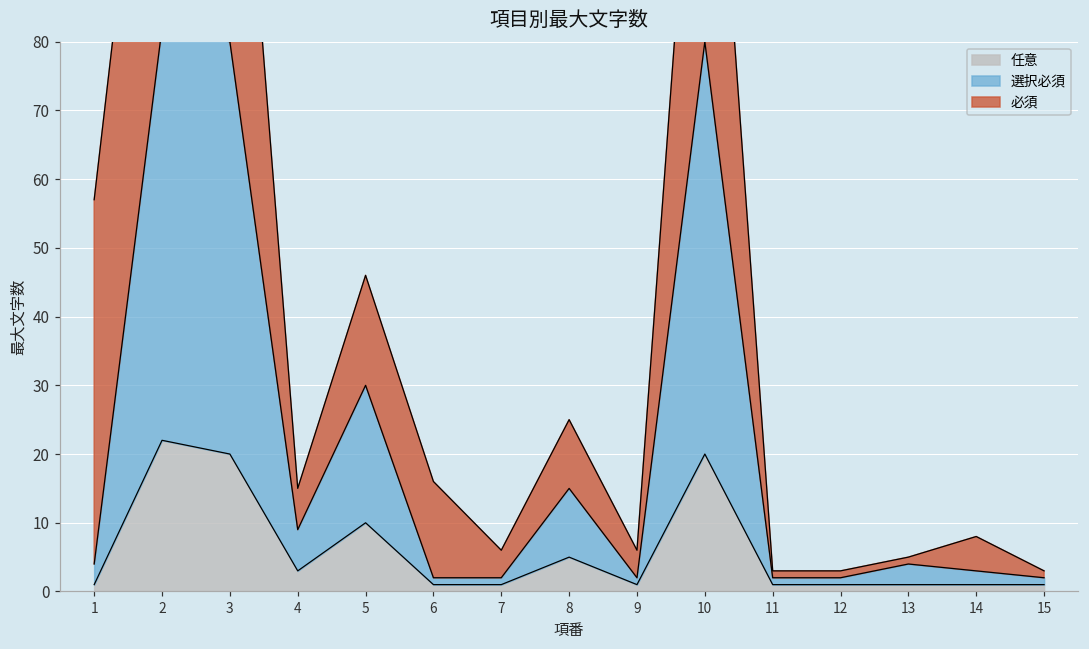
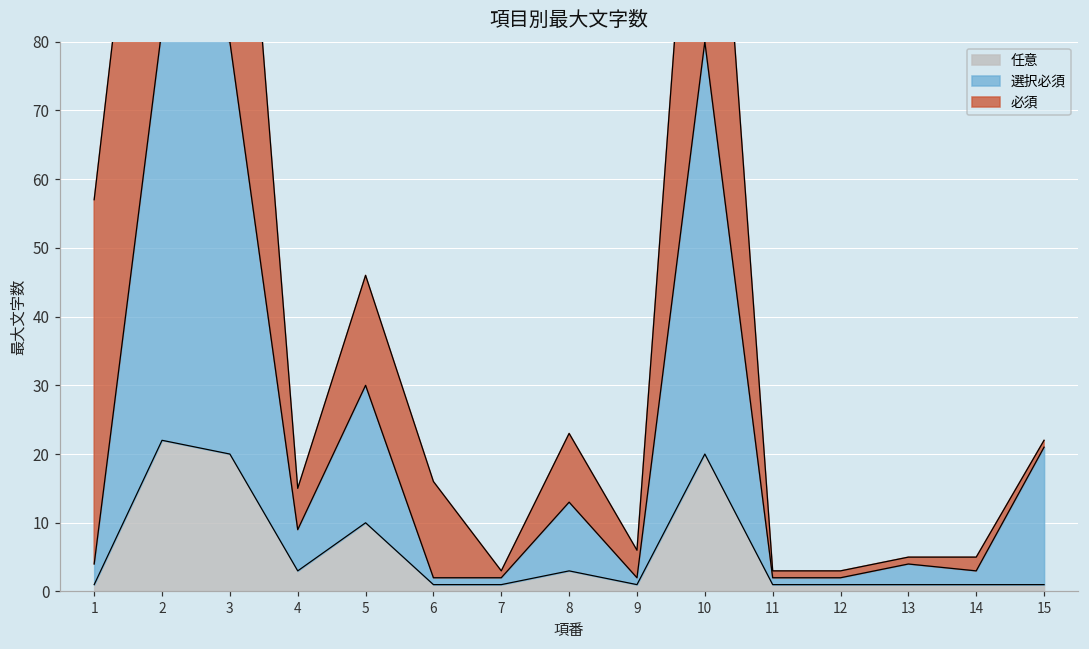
必須, 7: 4 -> 1
任意, 8: 5 -> 3
必須, 14: 5 -> 2
選択必須, 15: 1 -> 20
